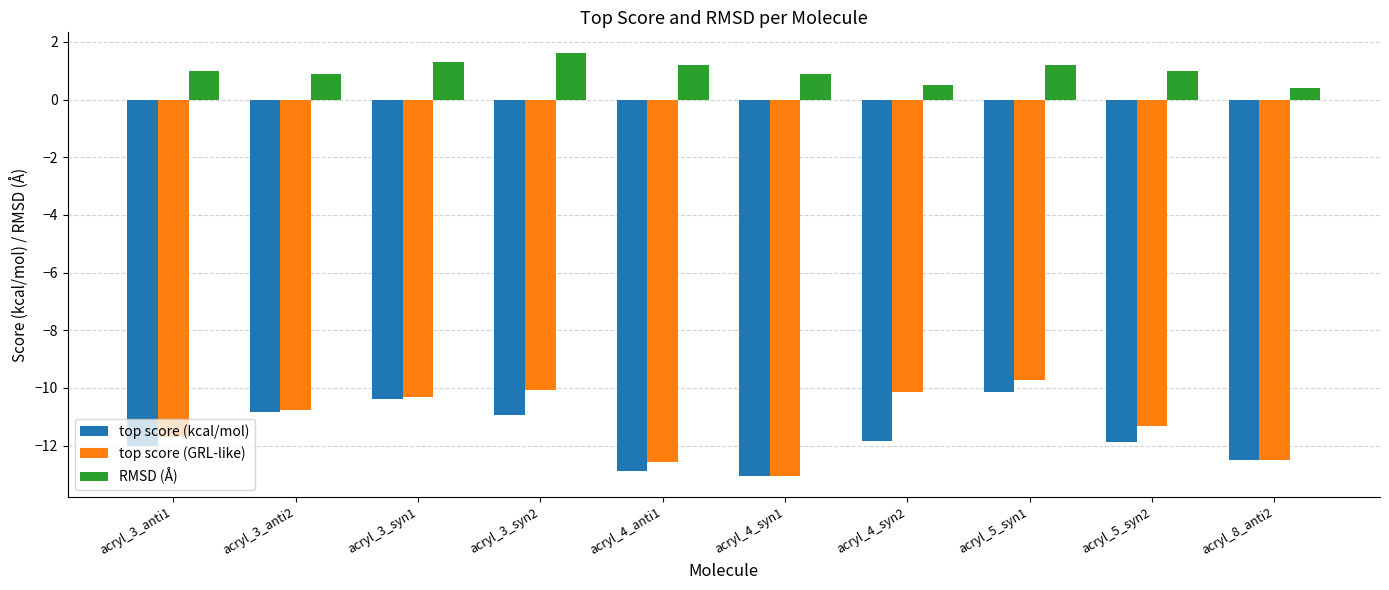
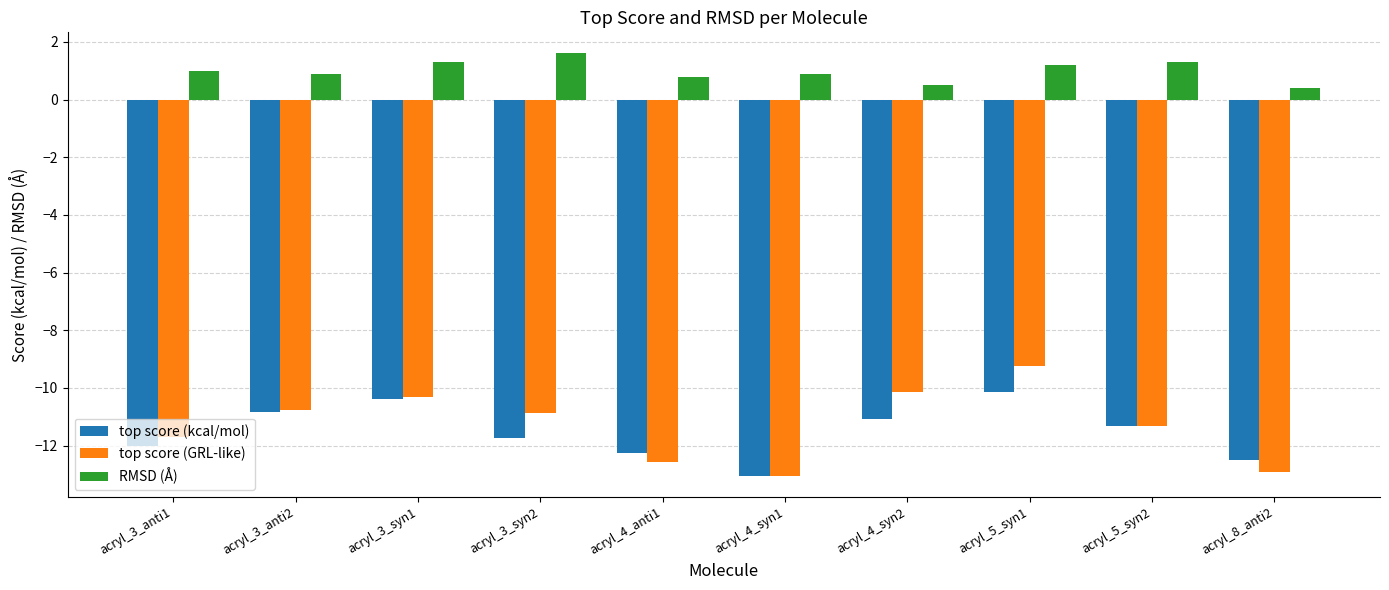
top score (kcal/mol), acryl_3_syn2: -10.9 -> -11.7
top score (GRL-like), acryl_3_syn2: -10.1 -> -10.9
top score (kcal/mol), acryl_4_anti1: -12.9 -> -12.3
RMSD (Å), acryl_4_anti1: 1.2 -> 0.8
top score (kcal/mol), acryl_4_syn2: -11.8 -> -11.1
top score (GRL-like), acryl_5_syn1: -9.7 -> -9.2
top score (kcal/mol), acryl_5_syn2: -11.9 -> -11.3
RMSD (Å), acryl_5_syn2: 1.0 -> 1.3
top score (GRL-like), acryl_8_anti2: -12.5 -> -12.9
